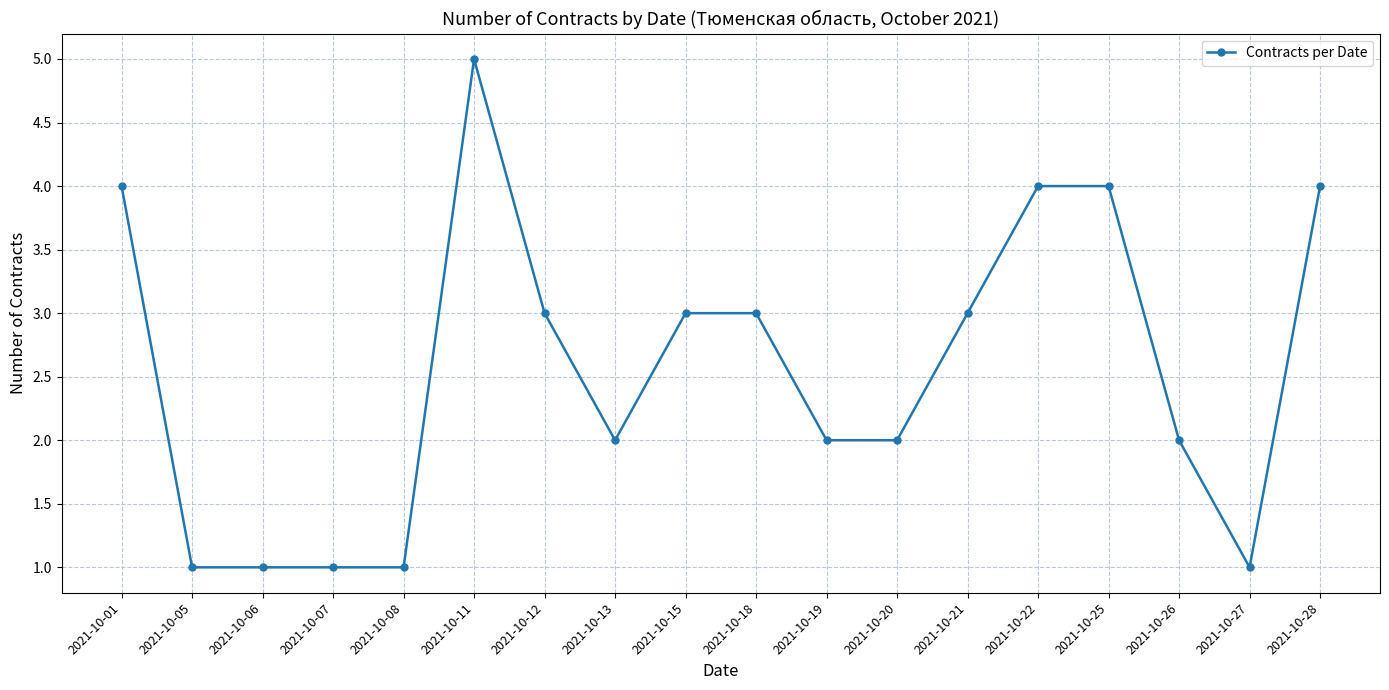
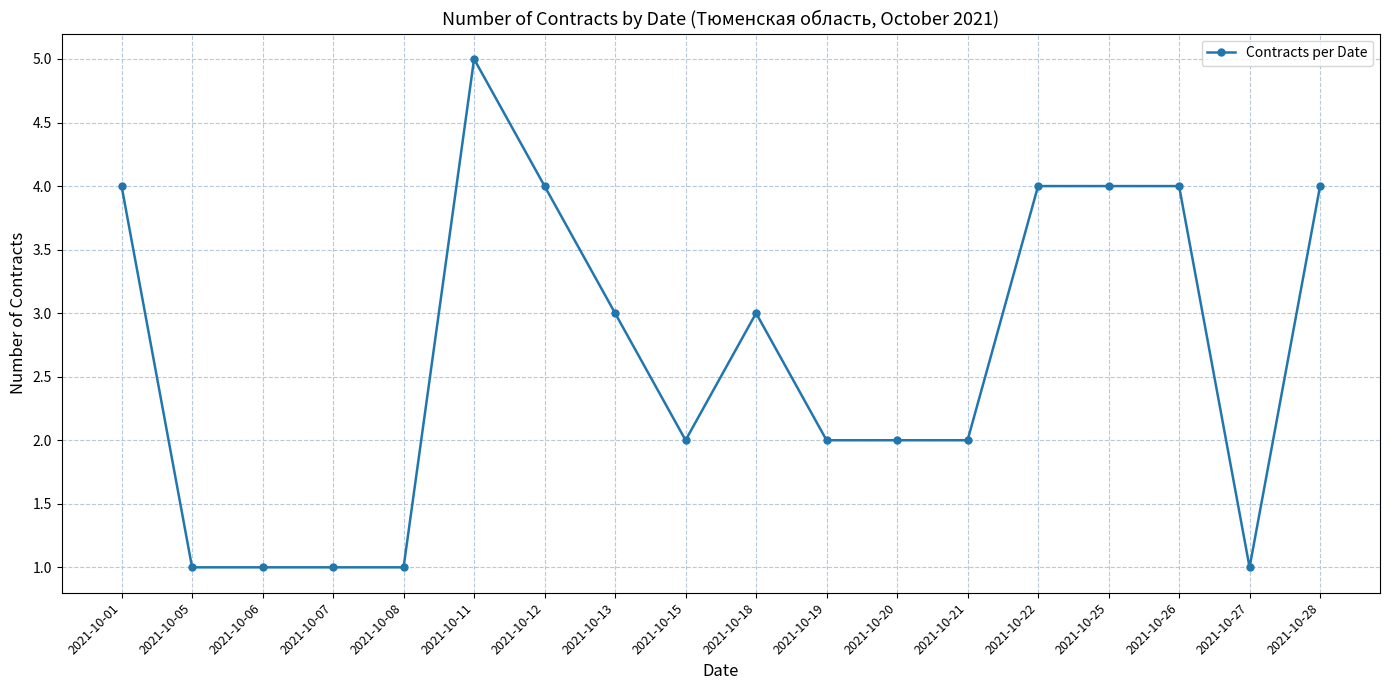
2021-10-12: 3 -> 4
2021-10-13: 2 -> 3
2021-10-15: 3 -> 2
2021-10-21: 3 -> 2
2021-10-26: 2 -> 4
